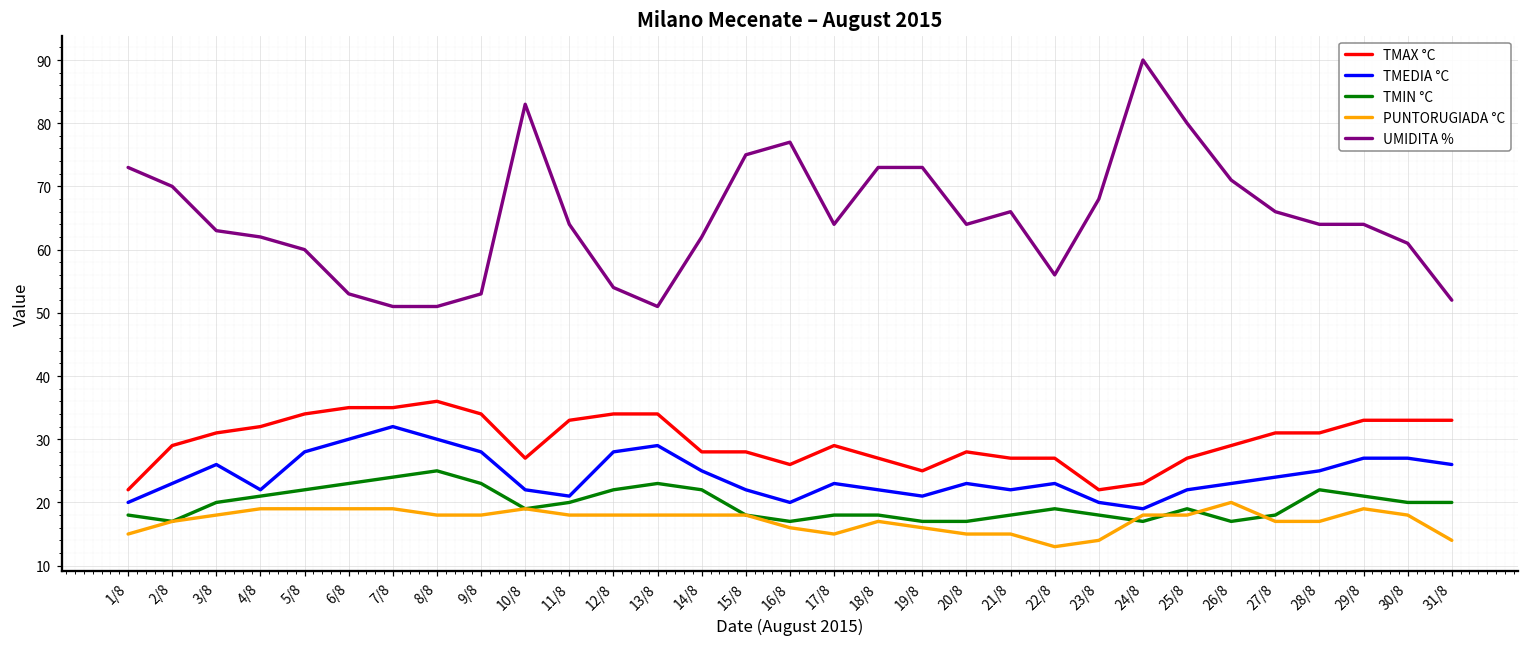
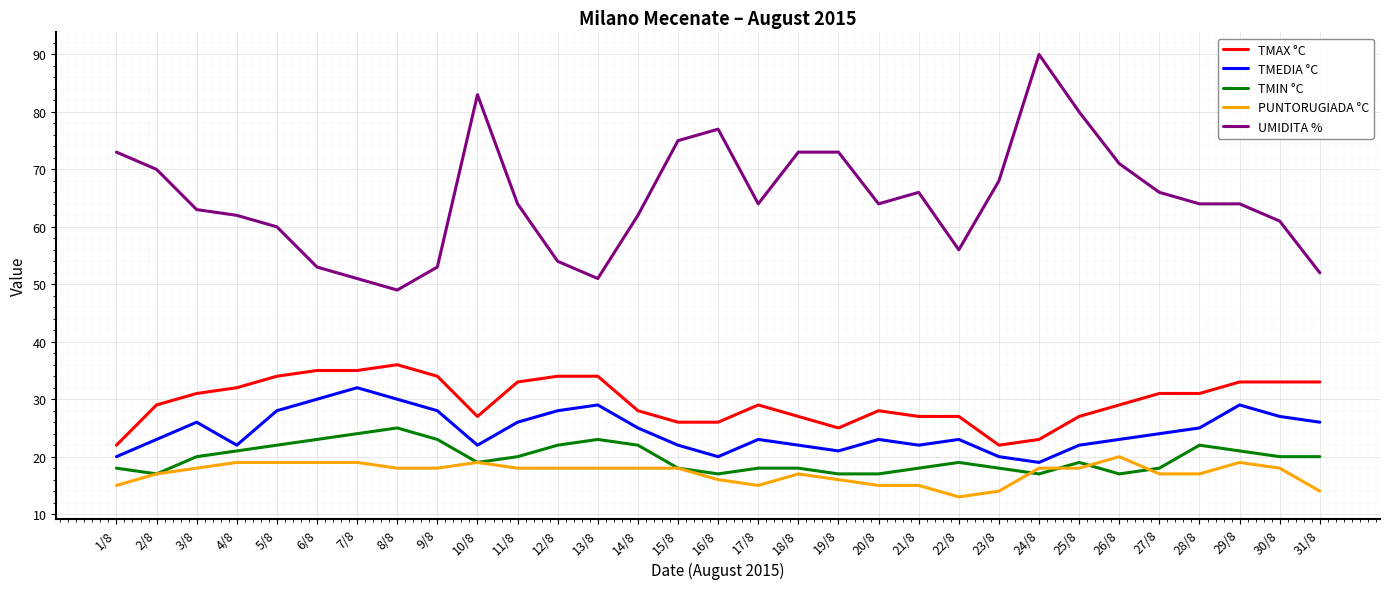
UMIDITA %, 8/8: 51 -> 49
TMEDIA °C, 11/8: 21 -> 26
TMAX °C, 15/8: 28 -> 26
TMEDIA °C, 29/8: 27 -> 29
